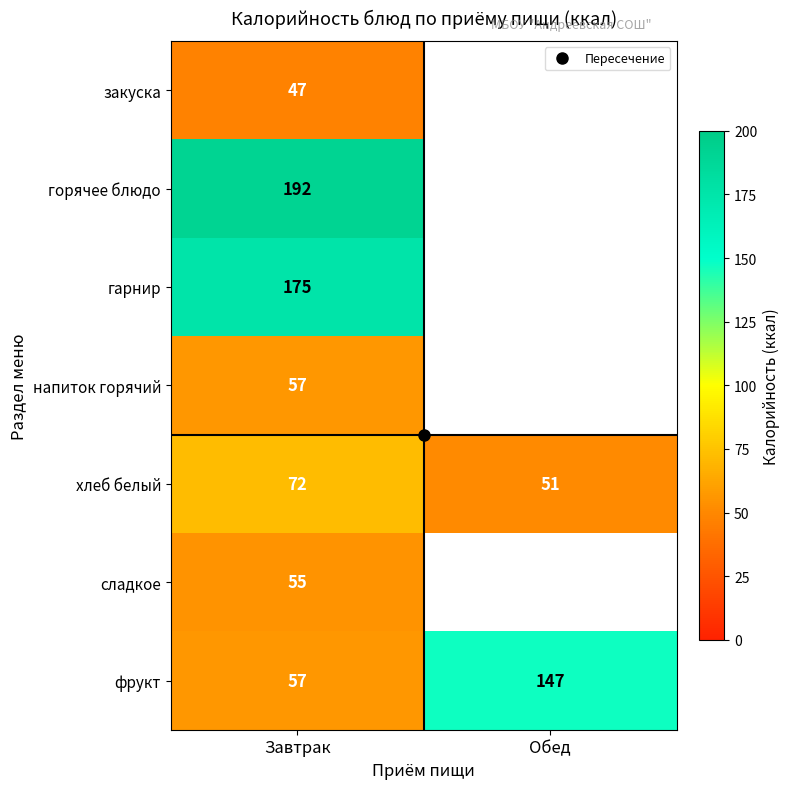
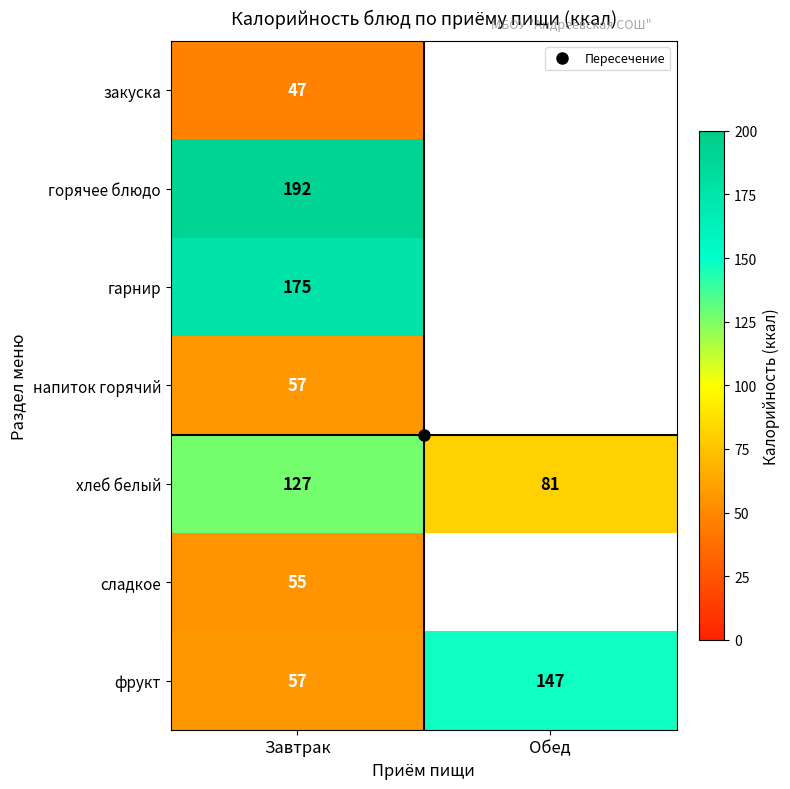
хлеб белый, Завтрак: 72 -> 127
хлеб белый, Обед: 51 -> 81
